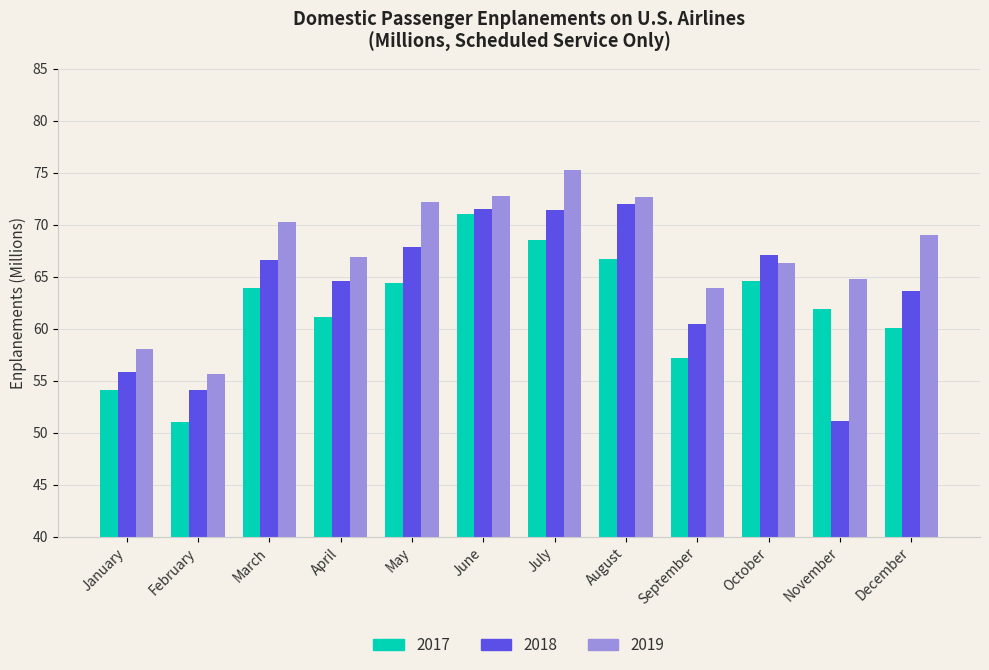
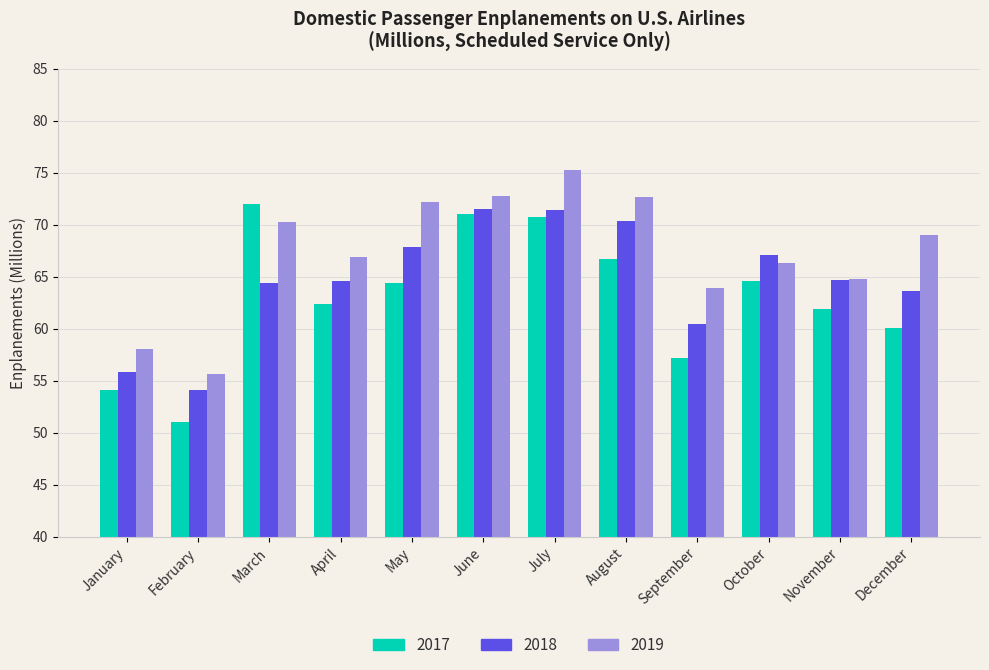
2017, March: 64.0 -> 72.0
2018, March: 66.6 -> 64.4
2017, April: 61.1 -> 62.4
2017, July: 68.6 -> 70.8
2018, August: 72.1 -> 70.3
2018, November: 51.1 -> 64.7
